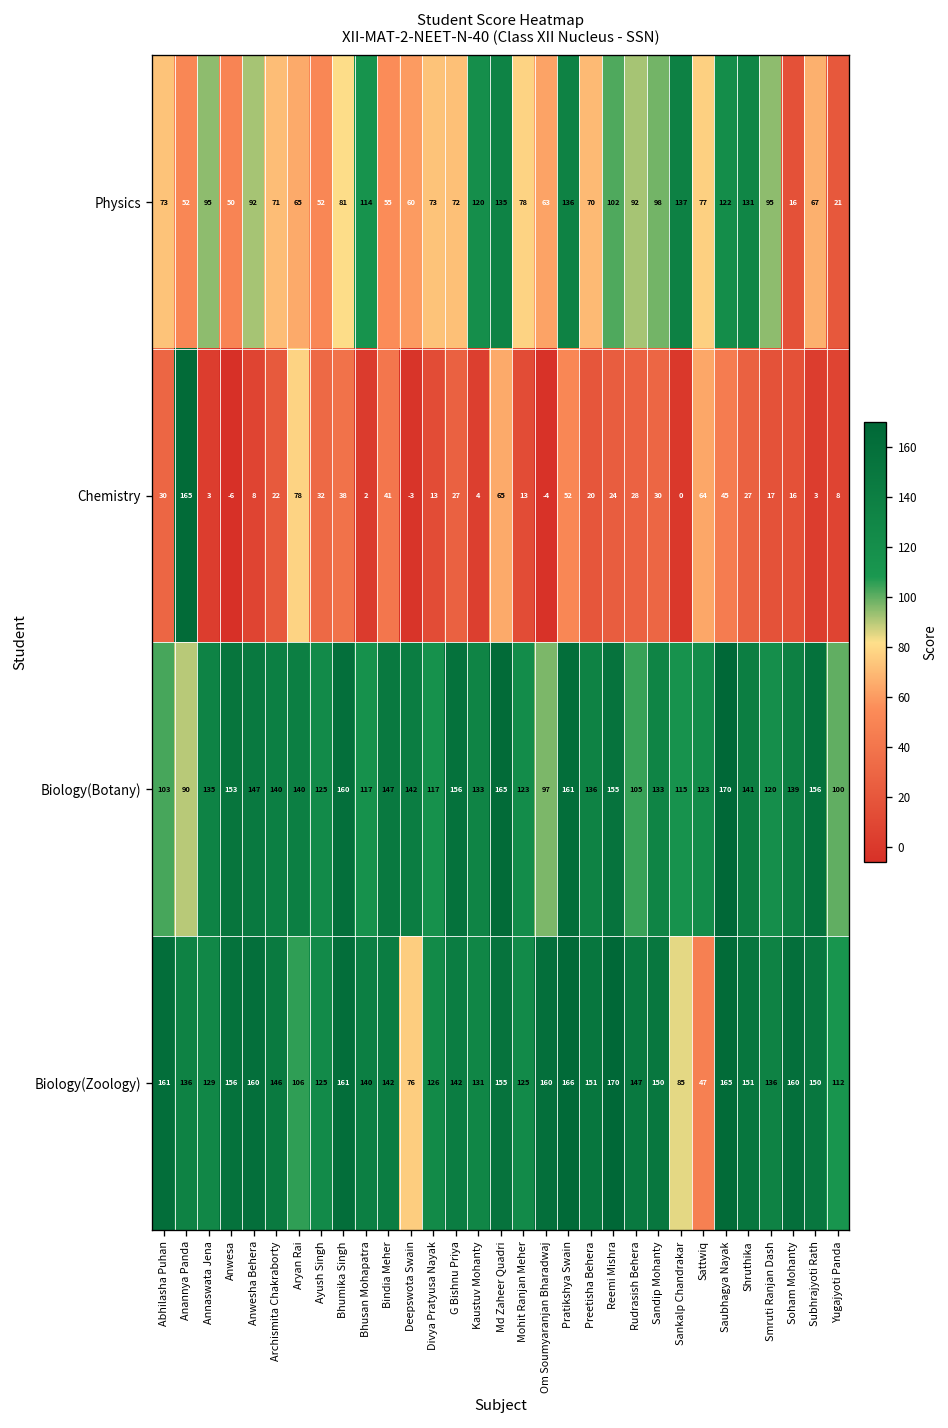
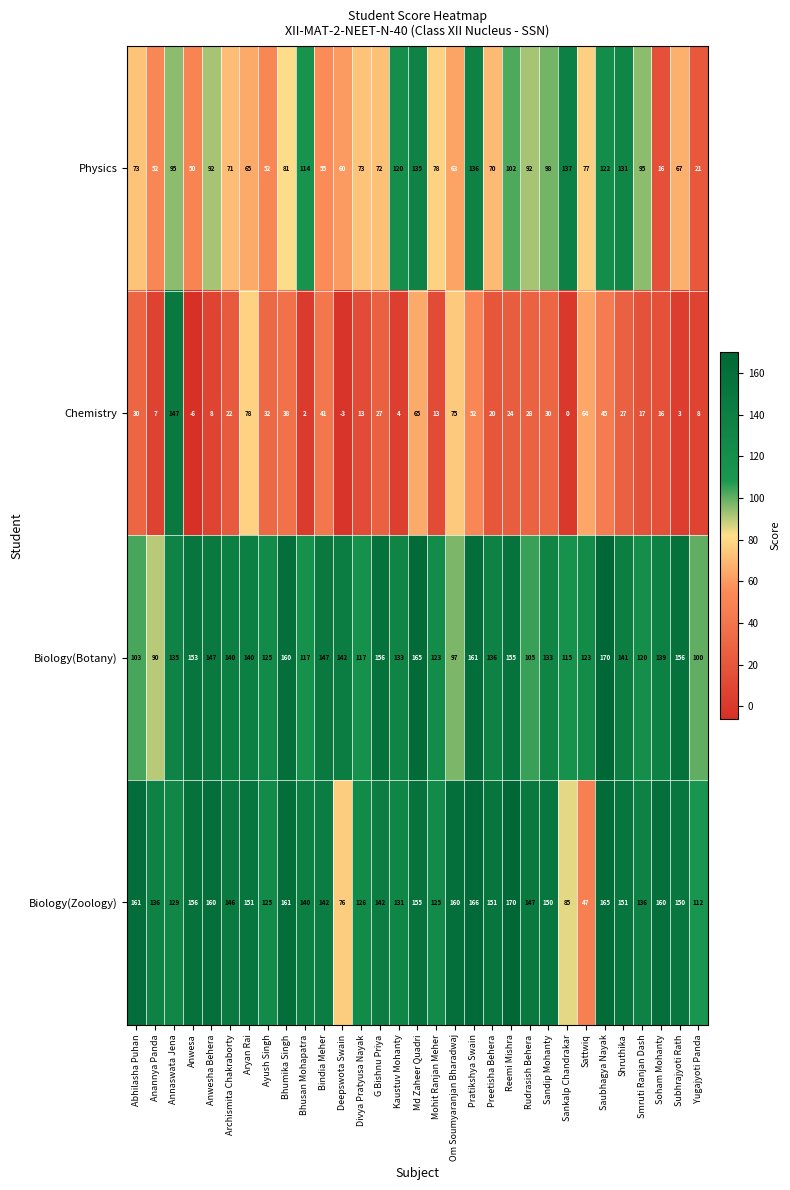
Chemistry, Anannya Panda: 165 -> 7
Chemistry, Annaswata Jena: 3 -> 147
Chemistry, Om Soumyaranjan Bharadwaj: -4 -> 75
Biology(Zoology), Aryan Rai: 106 -> 151
